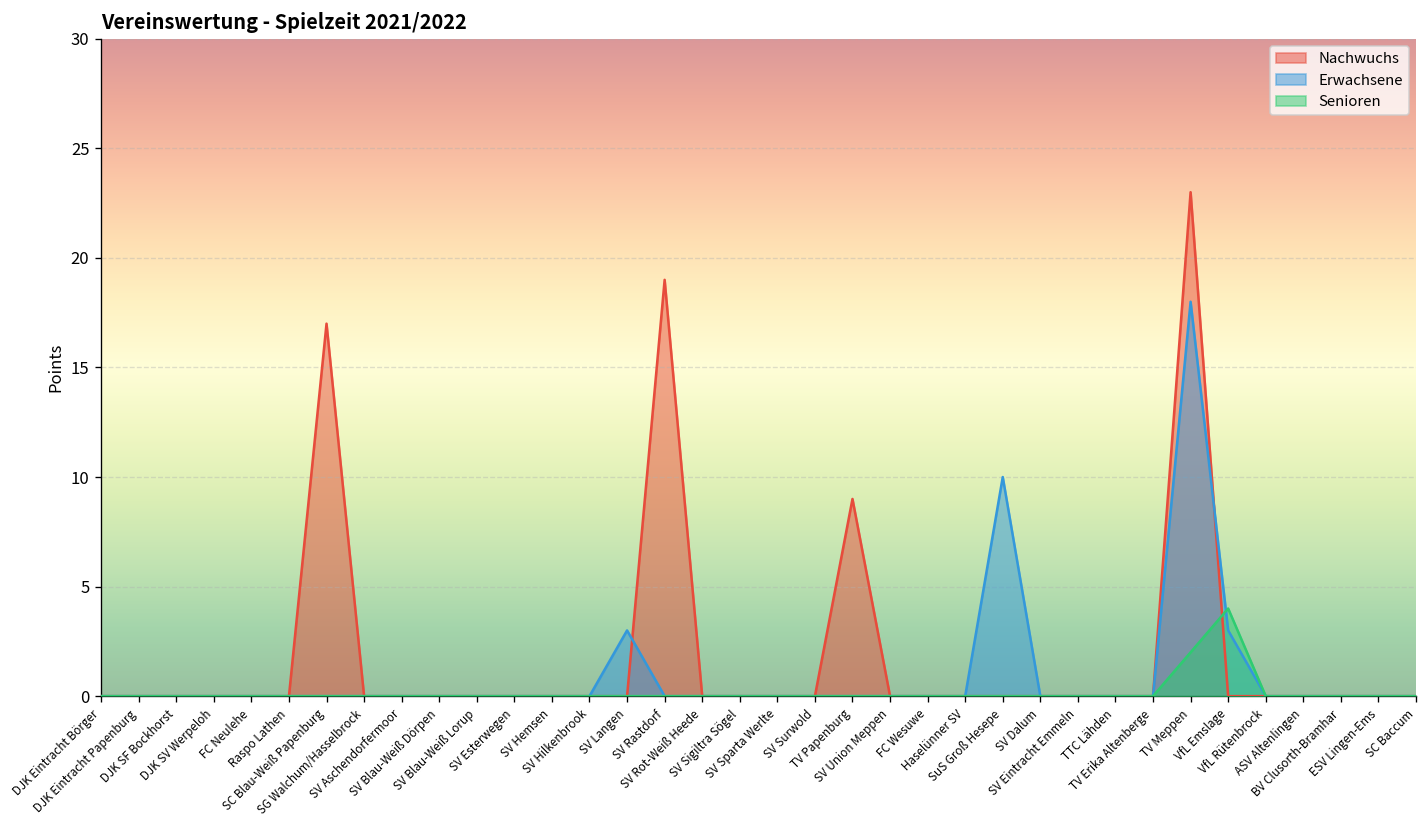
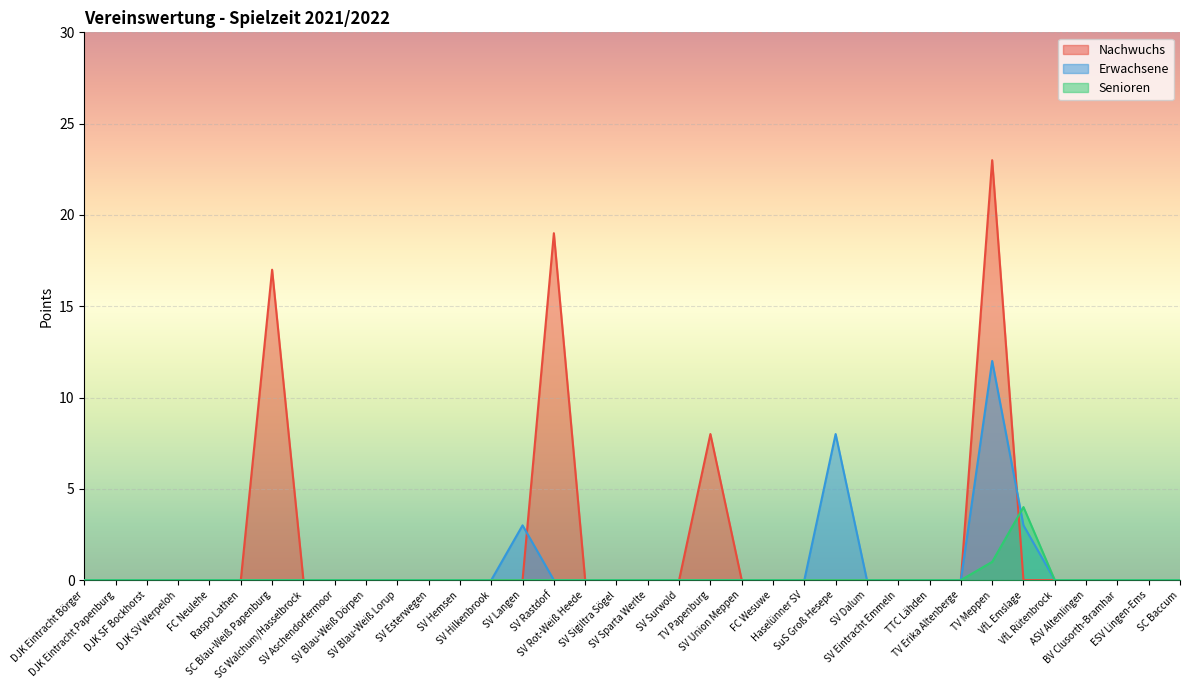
Nachwuchs, TV Papenburg: 9 -> 8
Erwachsene, SuS Groß Hesepe: 10 -> 8
Erwachsene, TV Meppen: 18 -> 12
Senioren, TV Meppen: 2 -> 1
